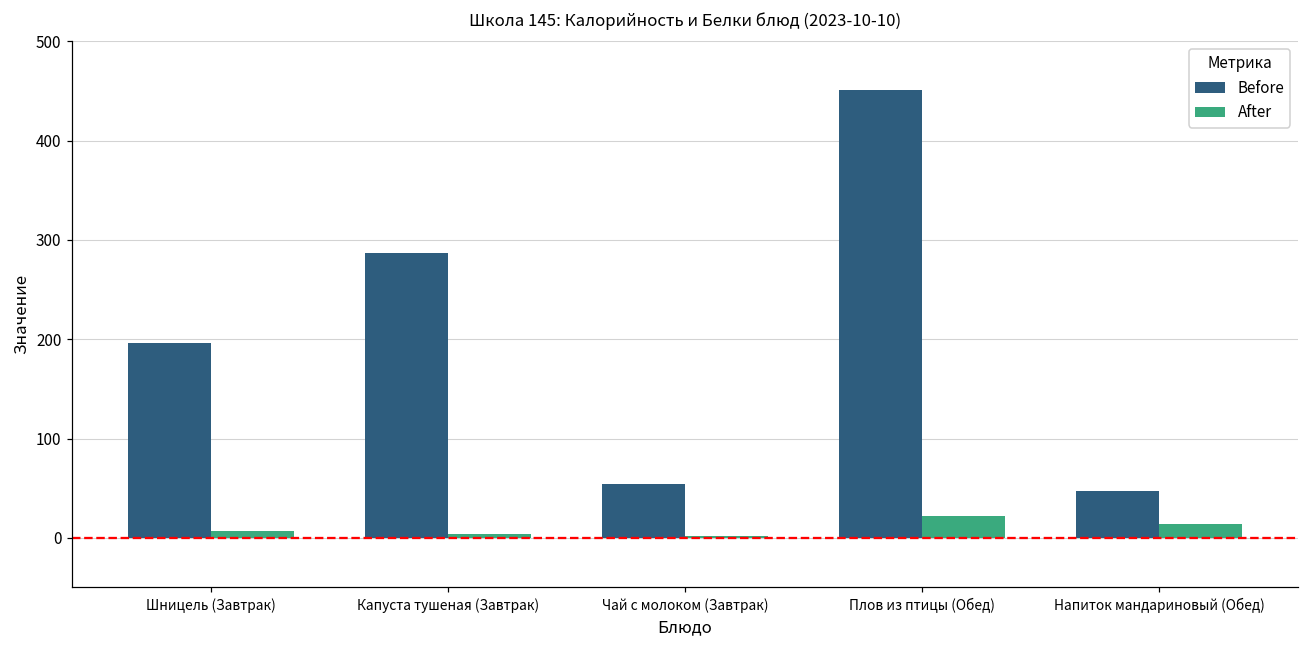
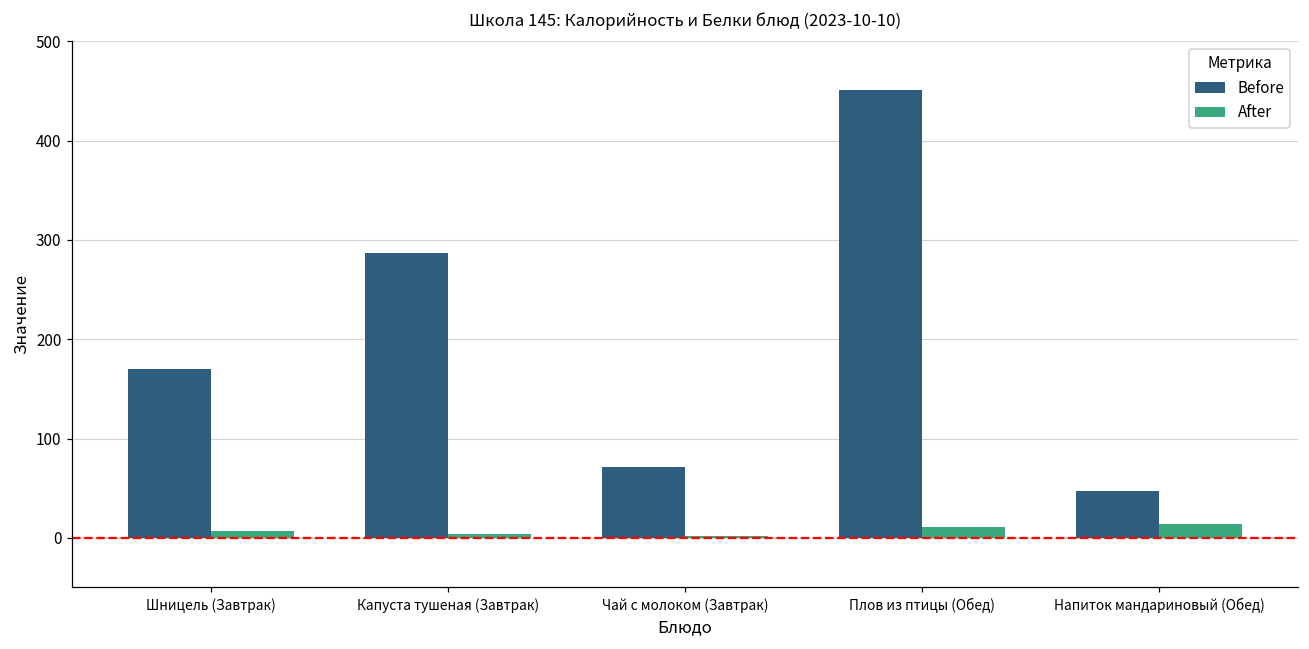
Before, Шницель (Завтрак): 200 -> 170
Before, Чай с молоком (Завтрак): 50 -> 70
After, Плов из птицы (Обед): 20 -> 10
